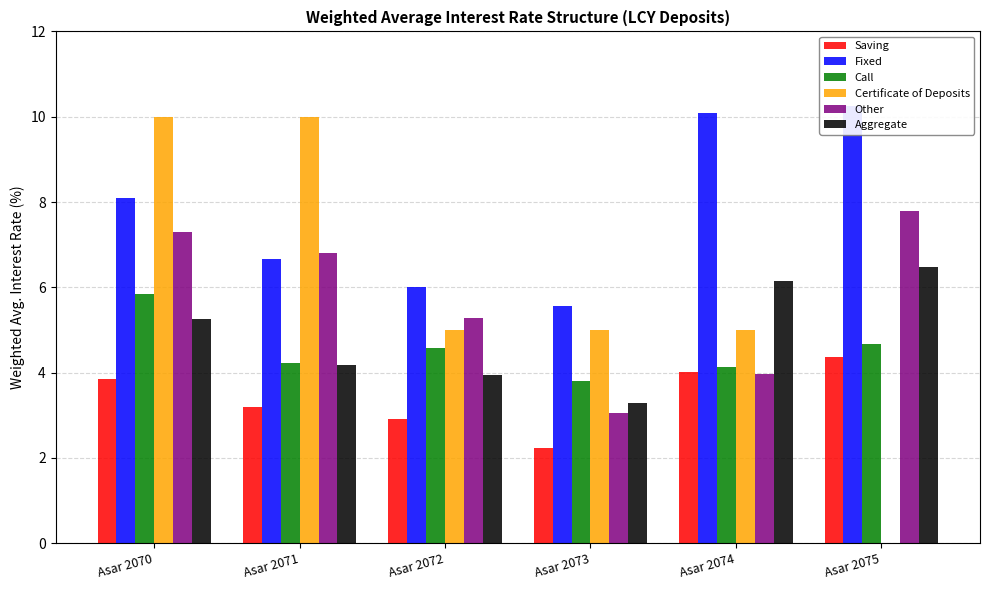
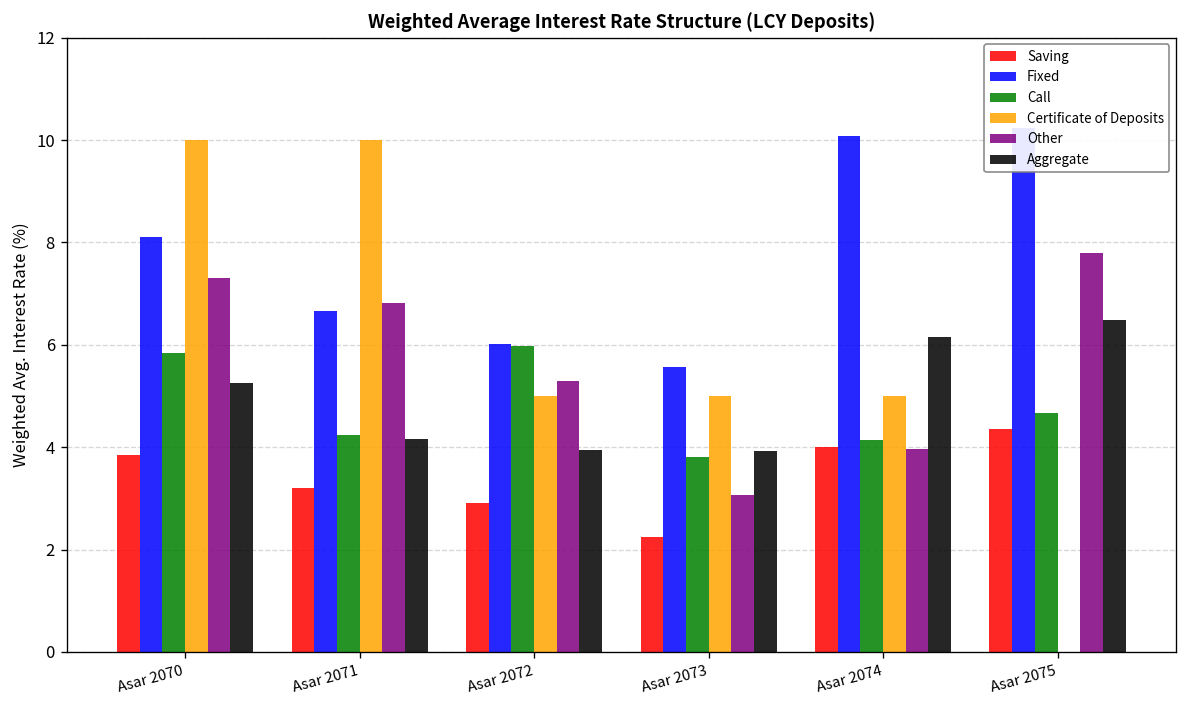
Call, Asar 2072: 4.6 -> 6.0
Aggregate, Asar 2073: 3.3 -> 3.9
